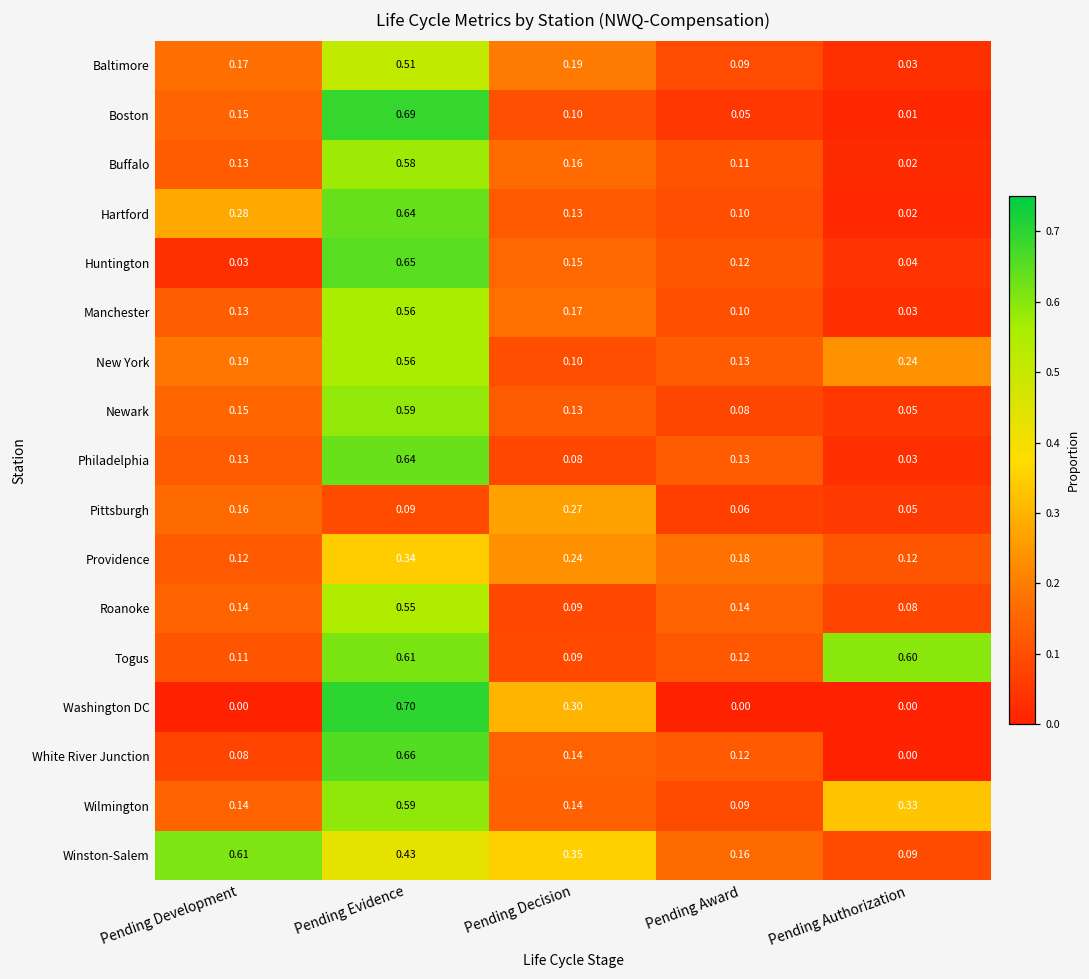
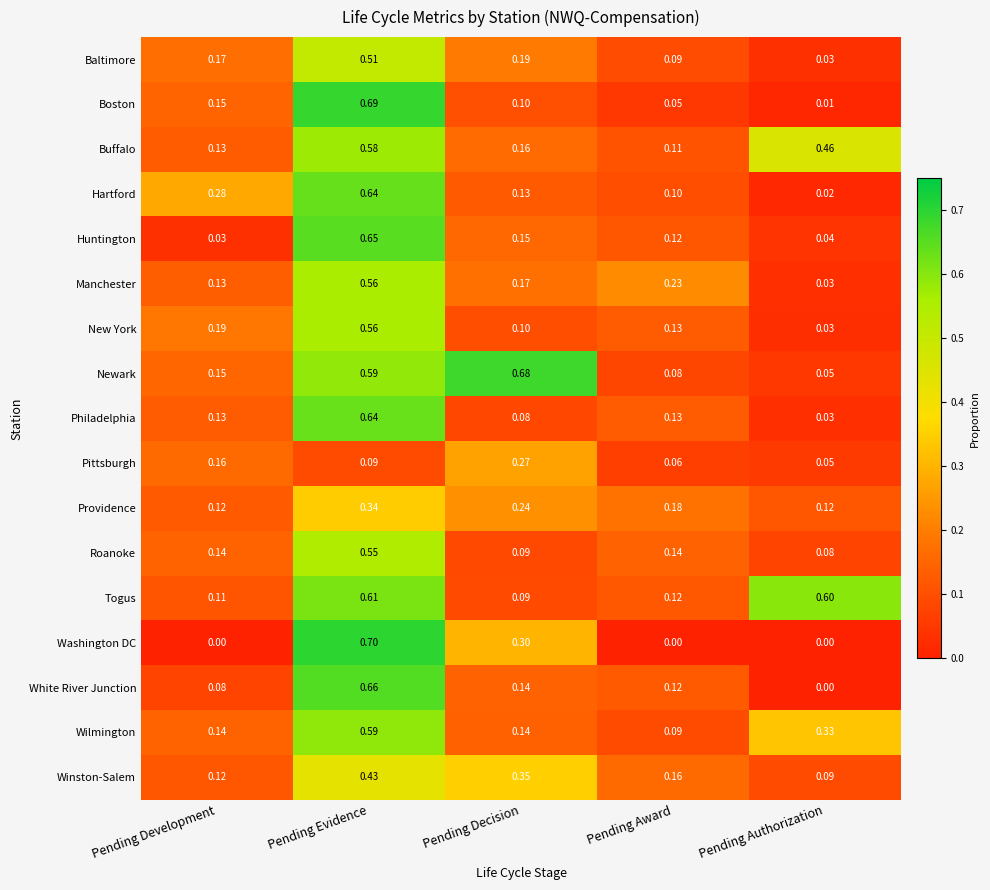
Buffalo, Pending Authorization: 0.02 -> 0.46
Manchester, Pending Award: 0.10 -> 0.23
New York, Pending Authorization: 0.24 -> 0.03
Newark, Pending Decision: 0.13 -> 0.68
Winston-Salem, Pending Development: 0.61 -> 0.12
